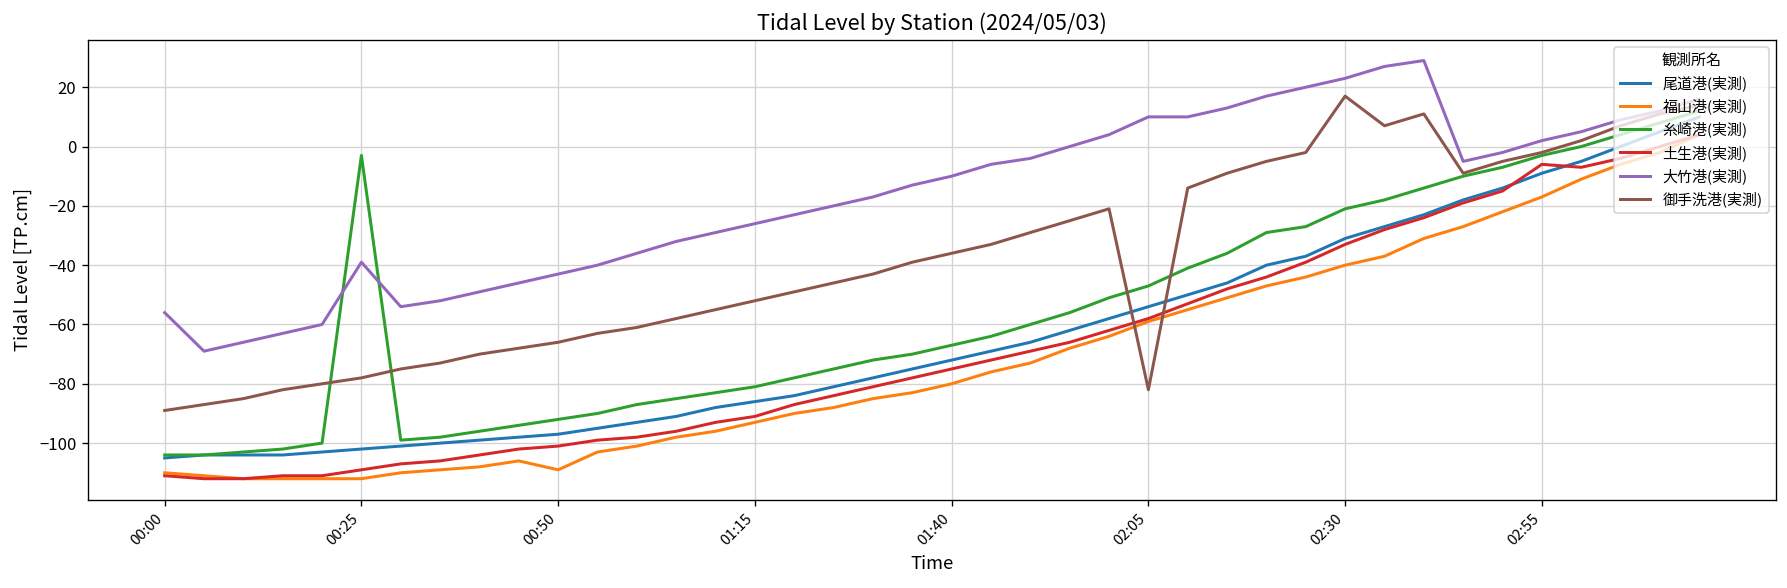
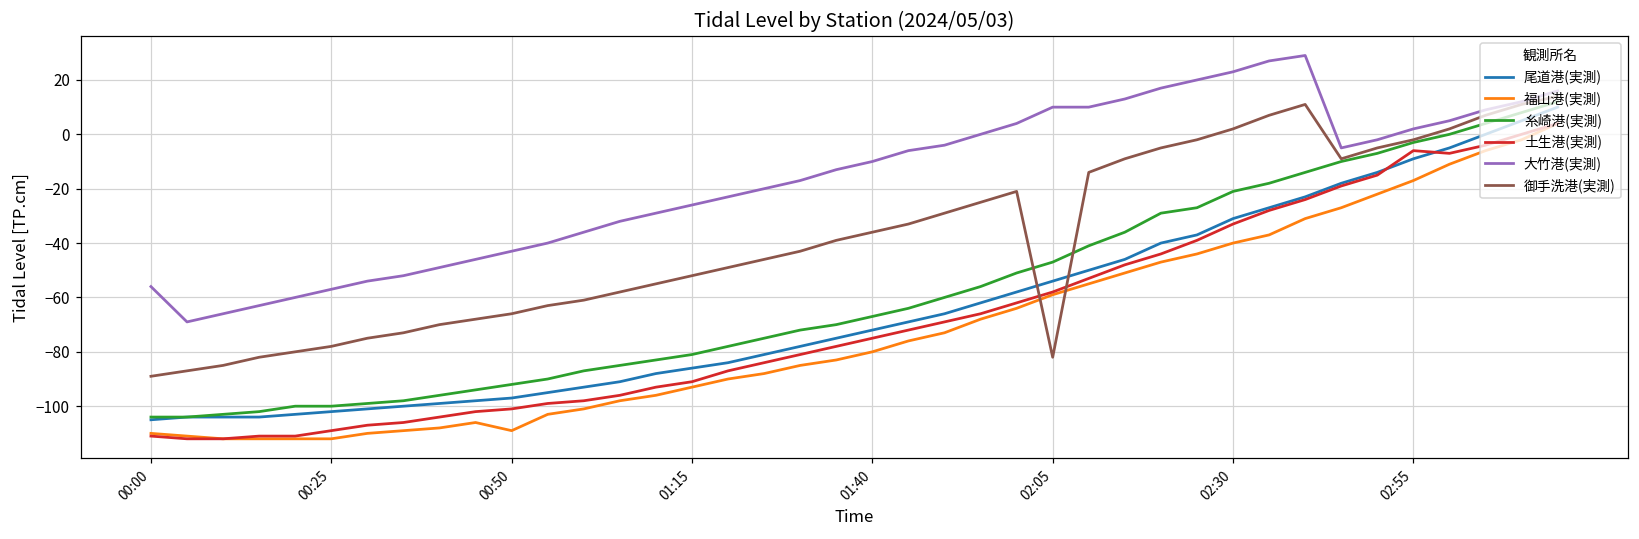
糸崎港(実測), 00:25: -3 -> -100
大竹港(実測), 00:25: -39 -> -57
御手洗港(実測), 02:30: 17 -> 2
